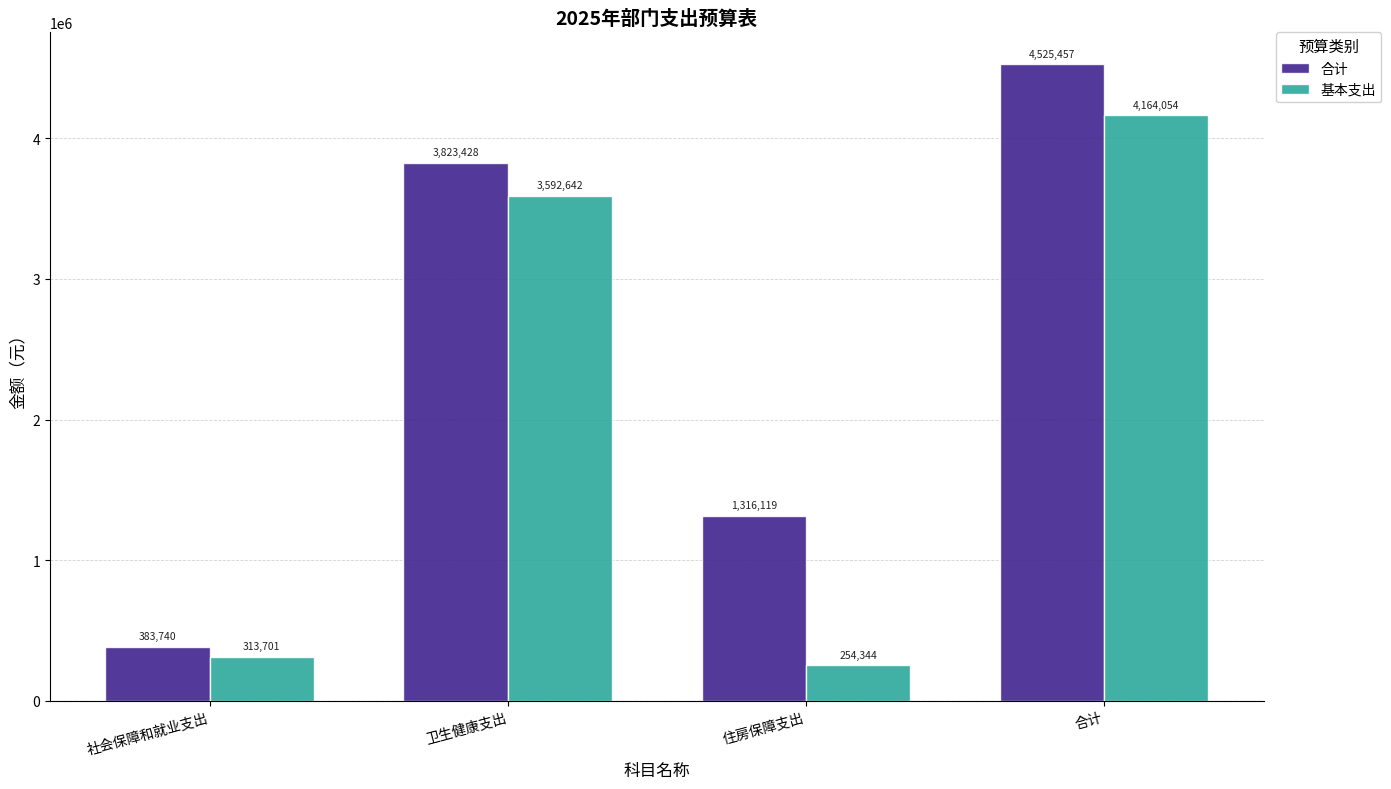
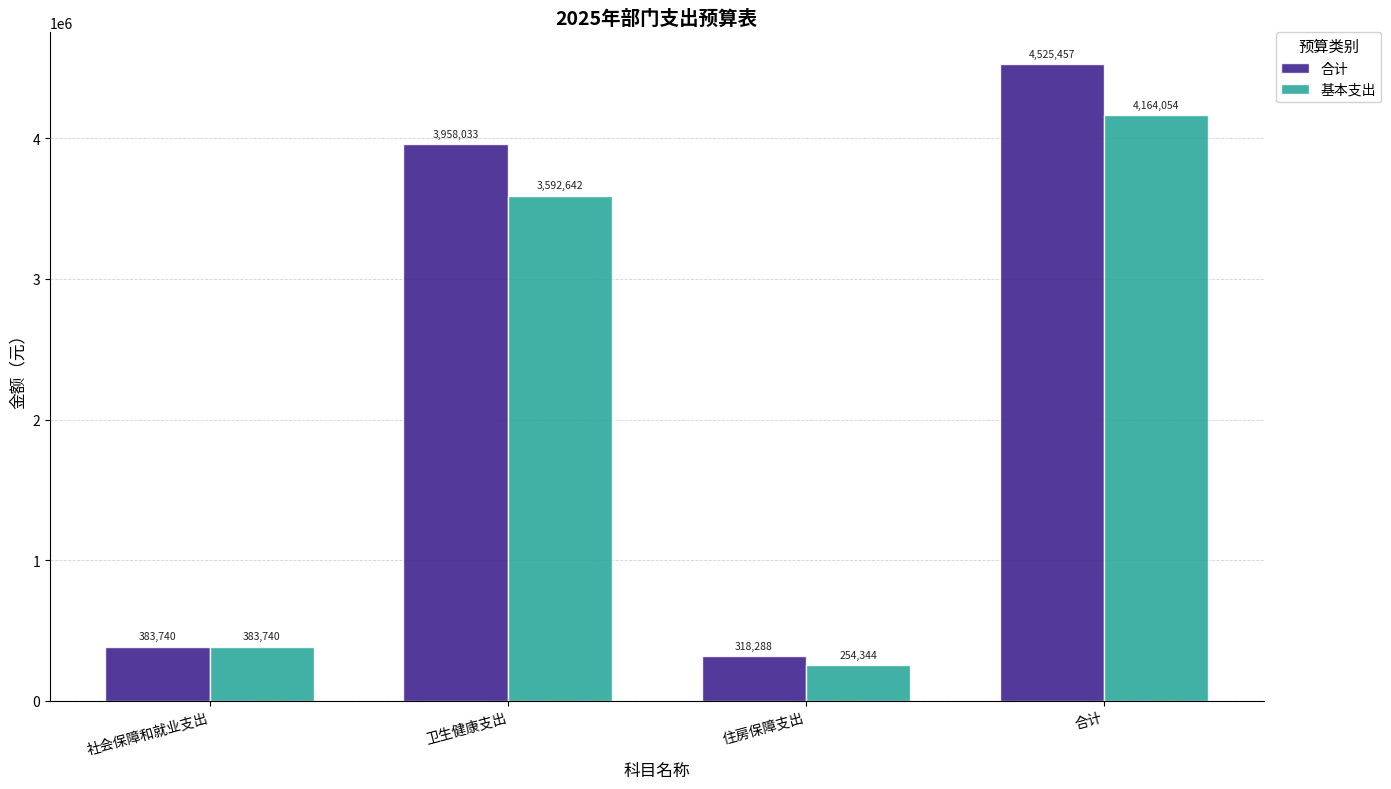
基本支出, 社会保障和就业支出: 313,701 -> 383,740
合计, 卫生健康支出: 3,823,428 -> 3,958,033
合计, 住房保障支出: 1,316,119 -> 318,288
